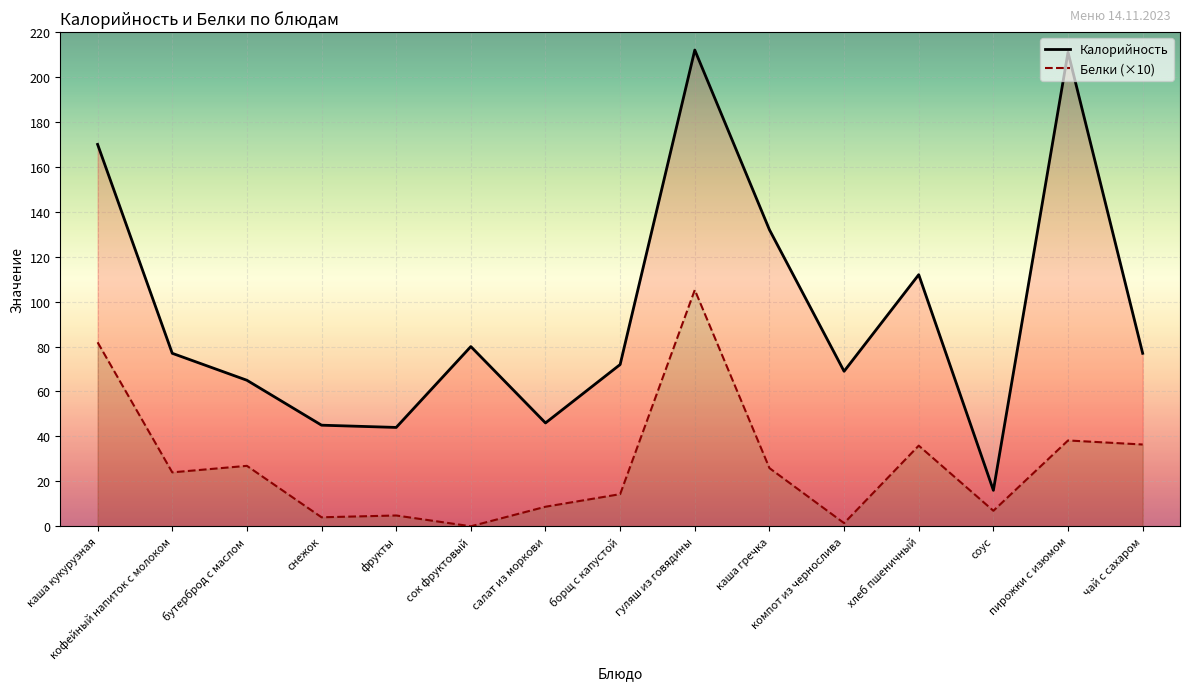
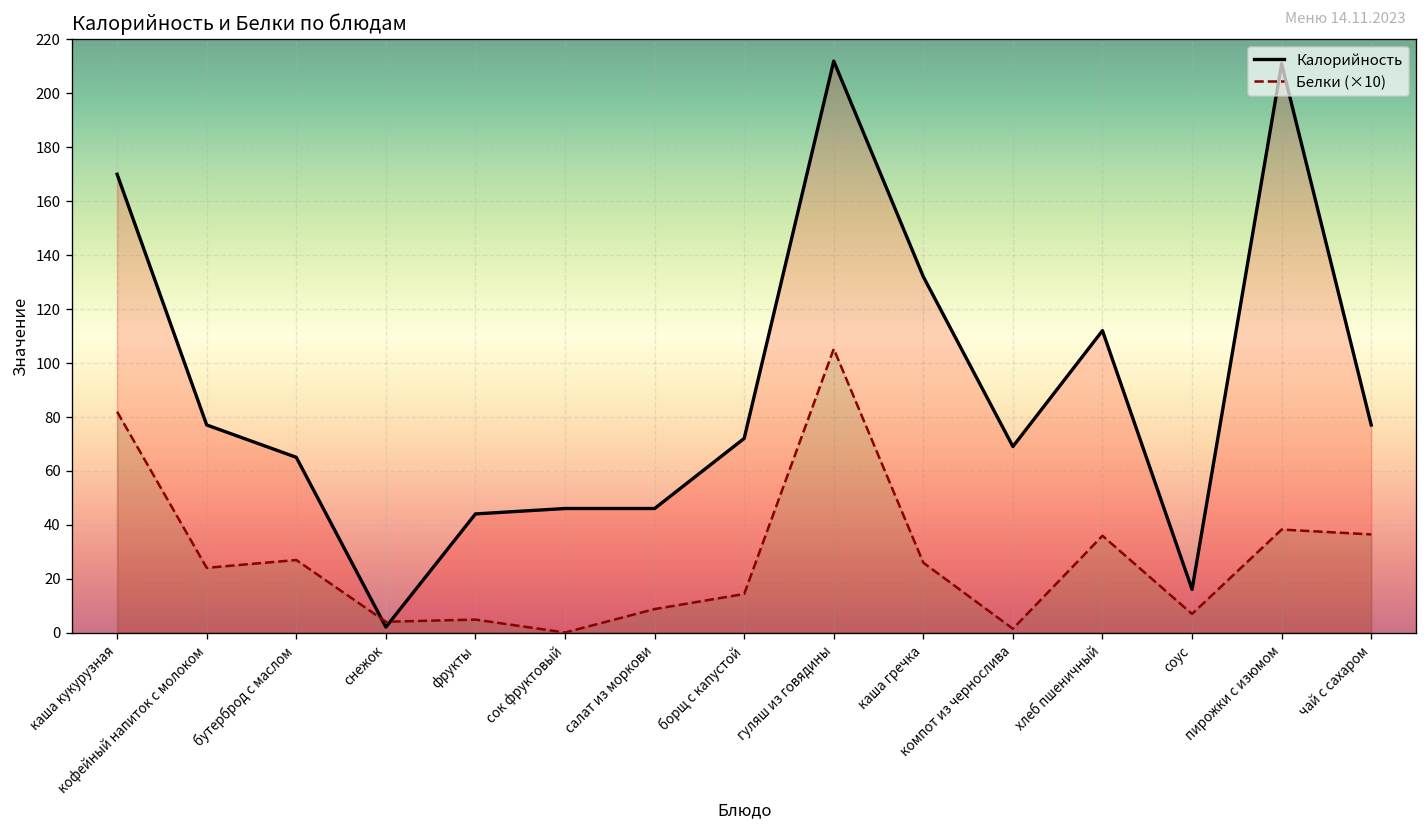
Калорийность, снежок: 45 -> 2
Калорийность, сок фруктовый: 80 -> 46
